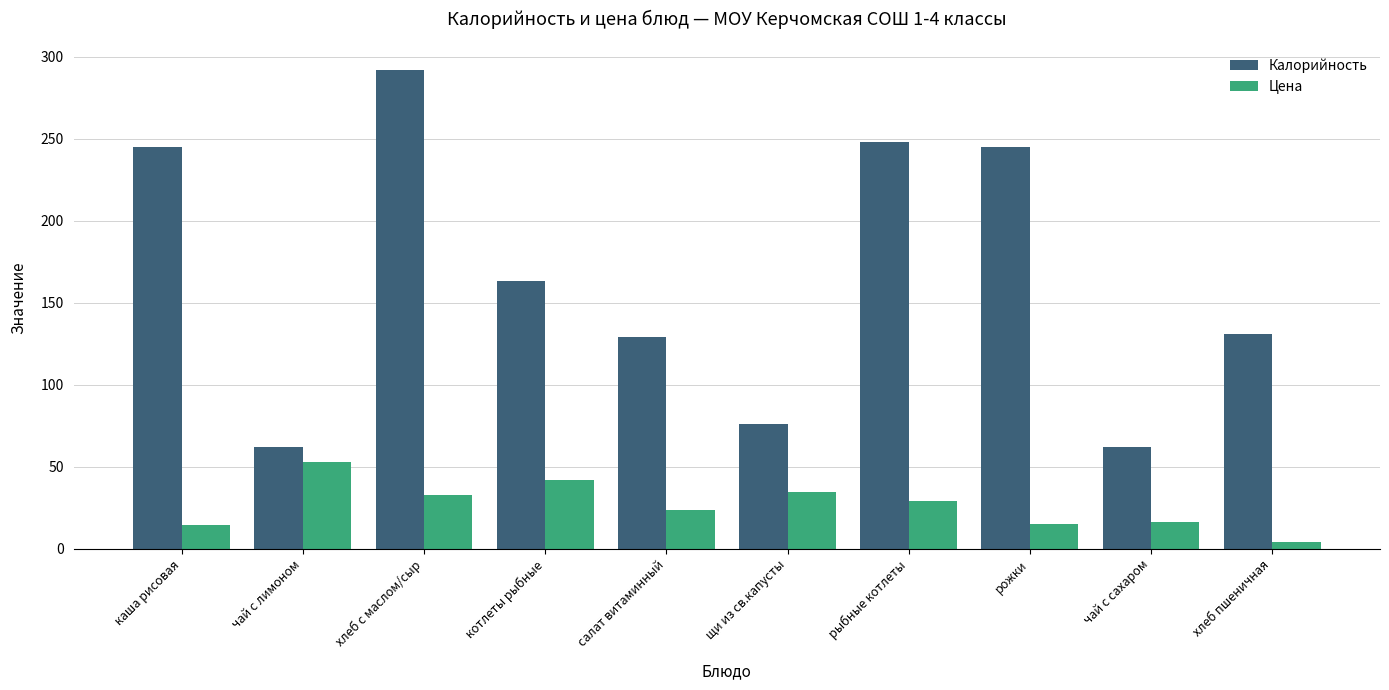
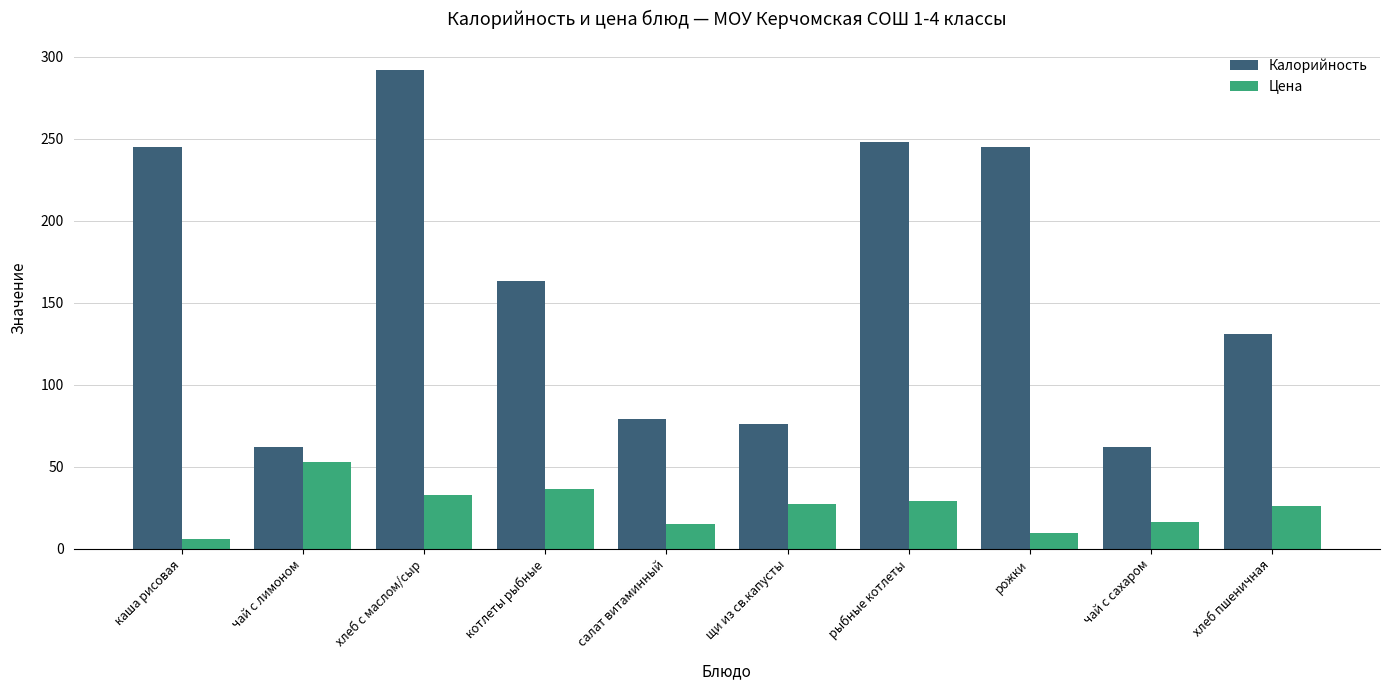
Цена, каша рисовая: 15 -> 6
Цена, котлеты рыбные: 42 -> 36
Калорийность, салат витаминный: 129 -> 79
Цена, салат витаминный: 23 -> 15
Цена, щи из св.капусты: 35 -> 27
Цена, рожки: 15 -> 10
Цена, хлеб пшеничная: 4 -> 26
